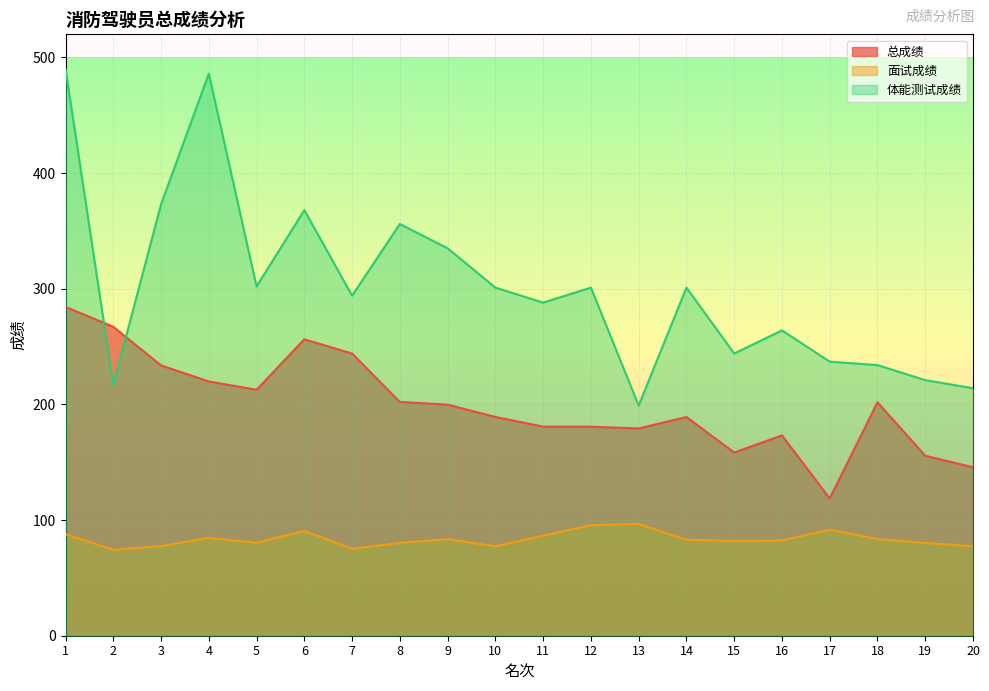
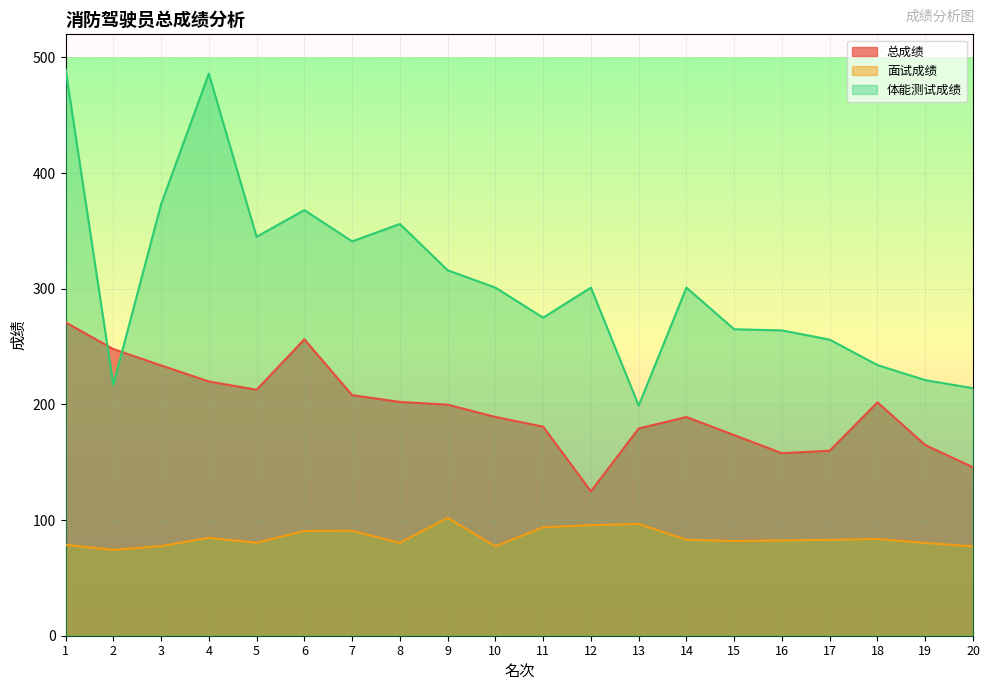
总成绩, 1: 284 -> 271
面试成绩, 1: 88 -> 79
总成绩, 2: 267 -> 248
体能测试成绩, 5: 302 -> 345
总成绩, 7: 244 -> 208
面试成绩, 7: 75 -> 91
体能测试成绩, 7: 294 -> 341
面试成绩, 9: 84 -> 102
体能测试成绩, 9: 335 -> 316
面试成绩, 11: 87 -> 94
体能测试成绩, 11: 288 -> 275
总成绩, 12: 181 -> 125
总成绩, 15: 158 -> 173
体能测试成绩, 15: 244 -> 265
总成绩, 16: 173 -> 158
总成绩, 17: 119 -> 160
面试成绩, 17: 92 -> 83
体能测试成绩, 17: 237 -> 256
总成绩, 19: 156 -> 165
